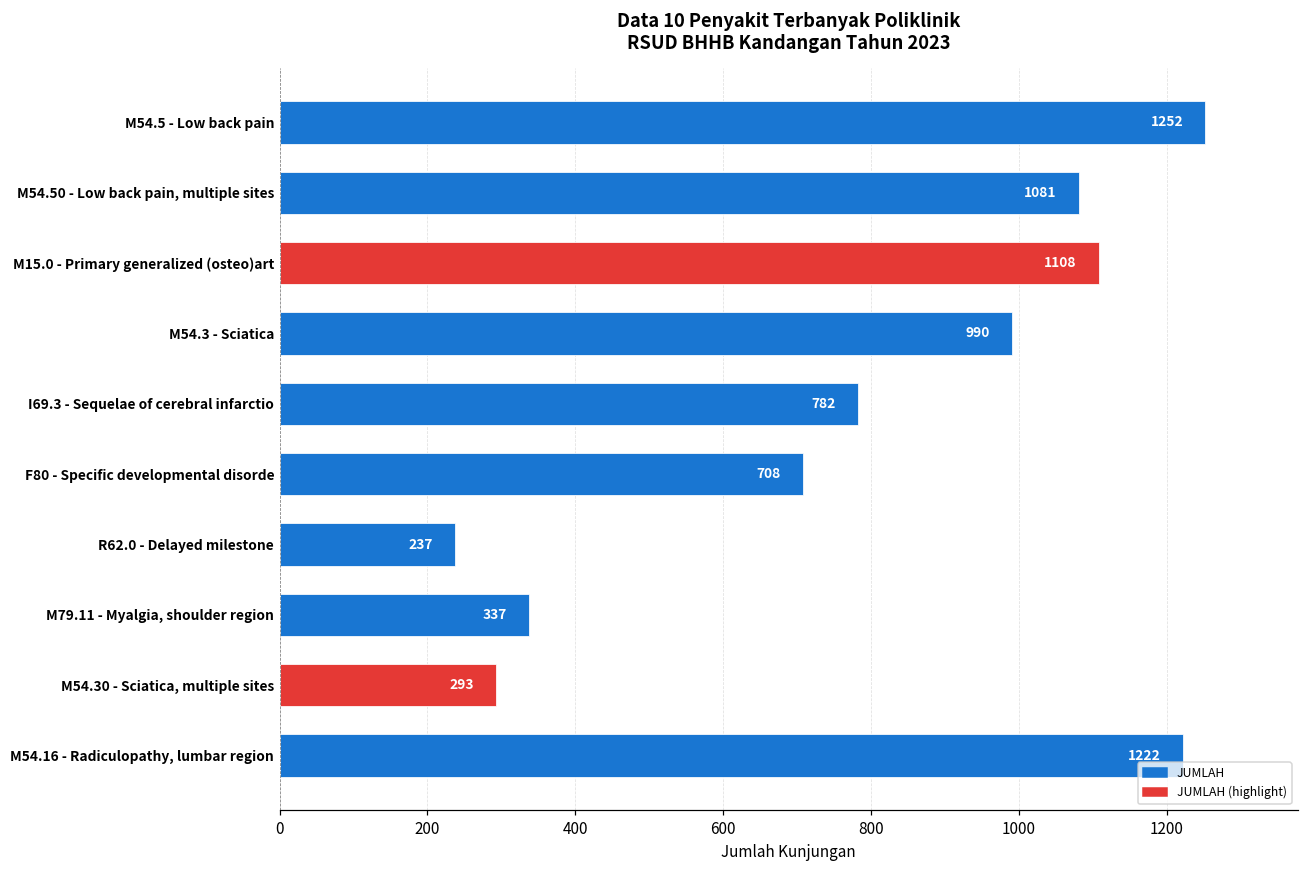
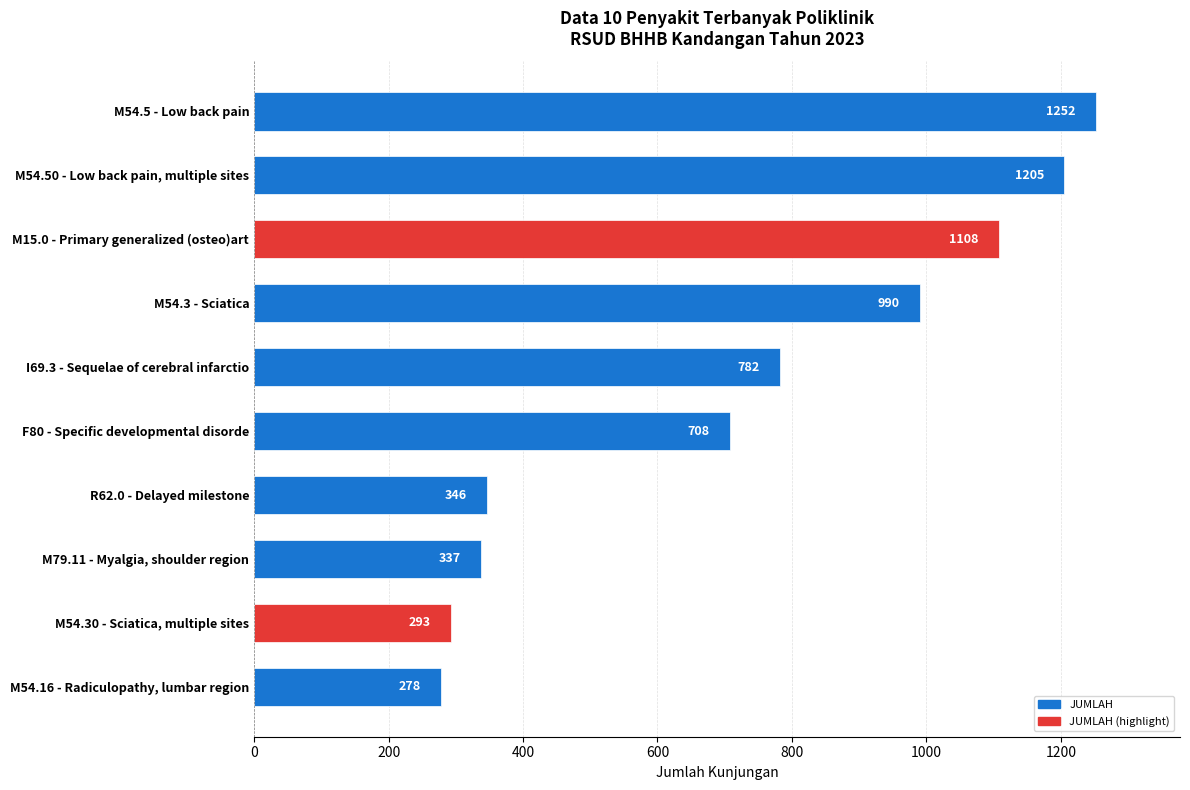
M54.50 - Low back pain, multiple sites: 1081 -> 1205
R62.0 - Delayed milestone: 237 -> 346
M54.16 - Radiculopathy, lumbar region: 1222 -> 278
